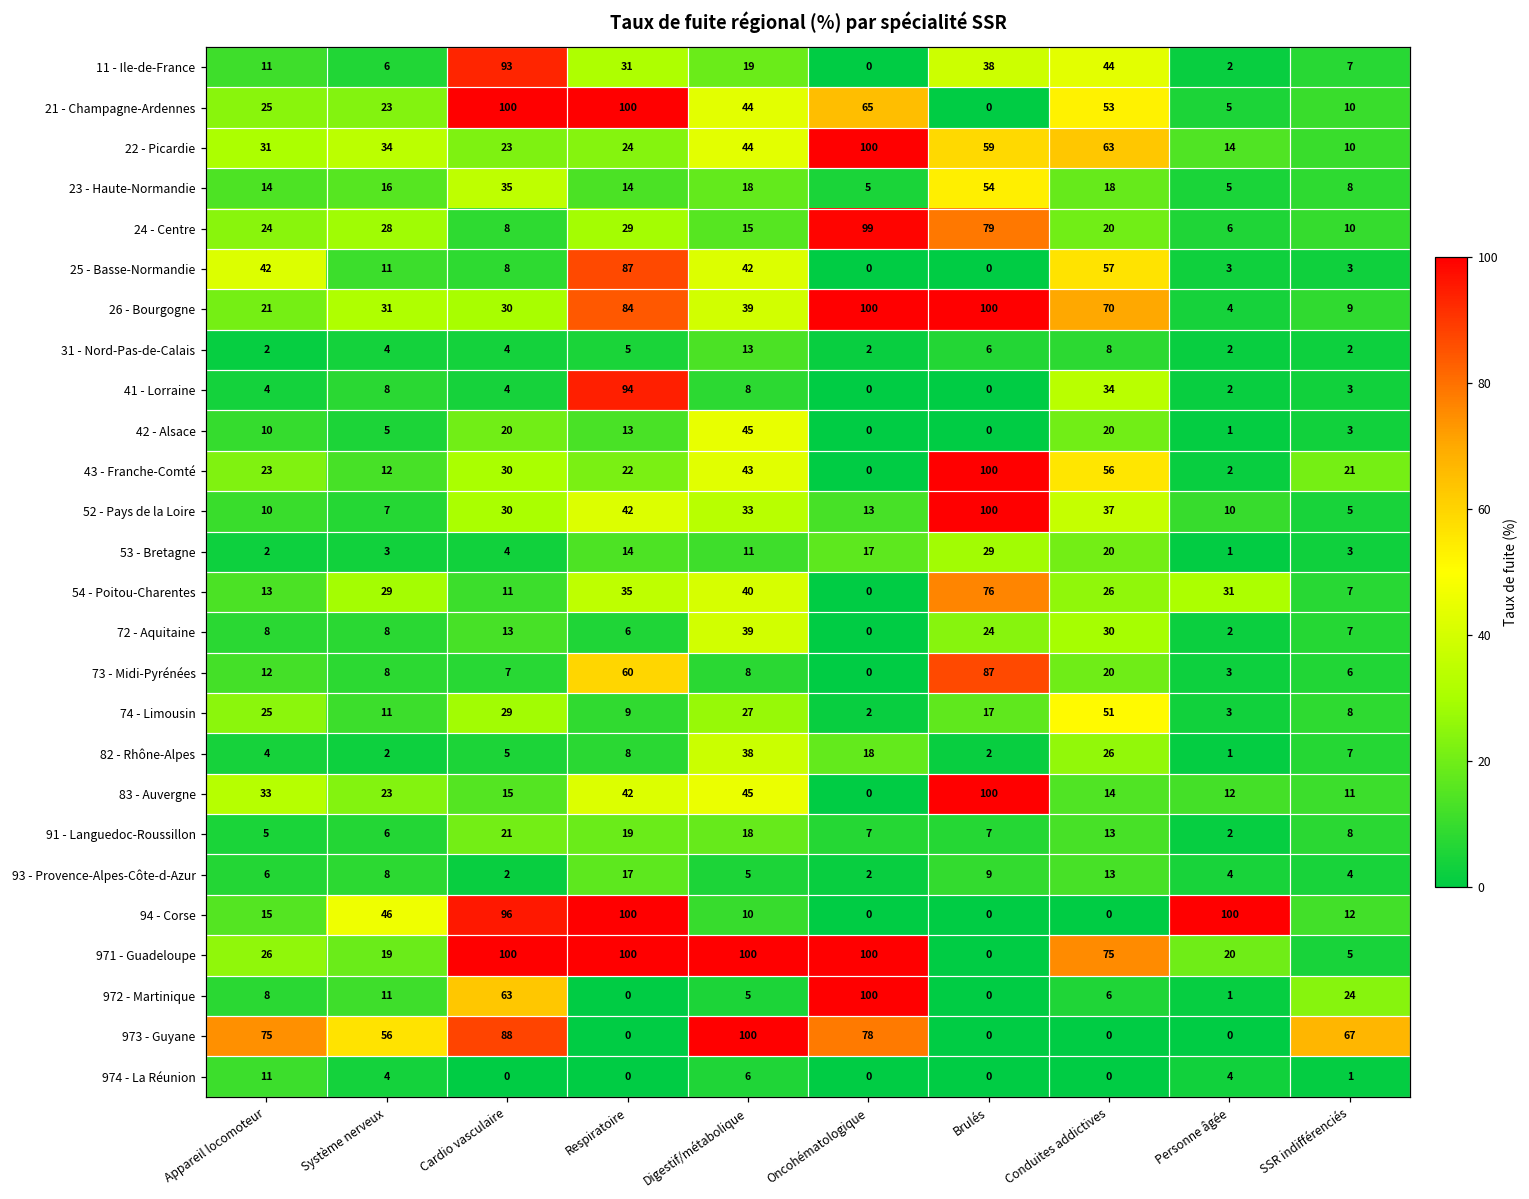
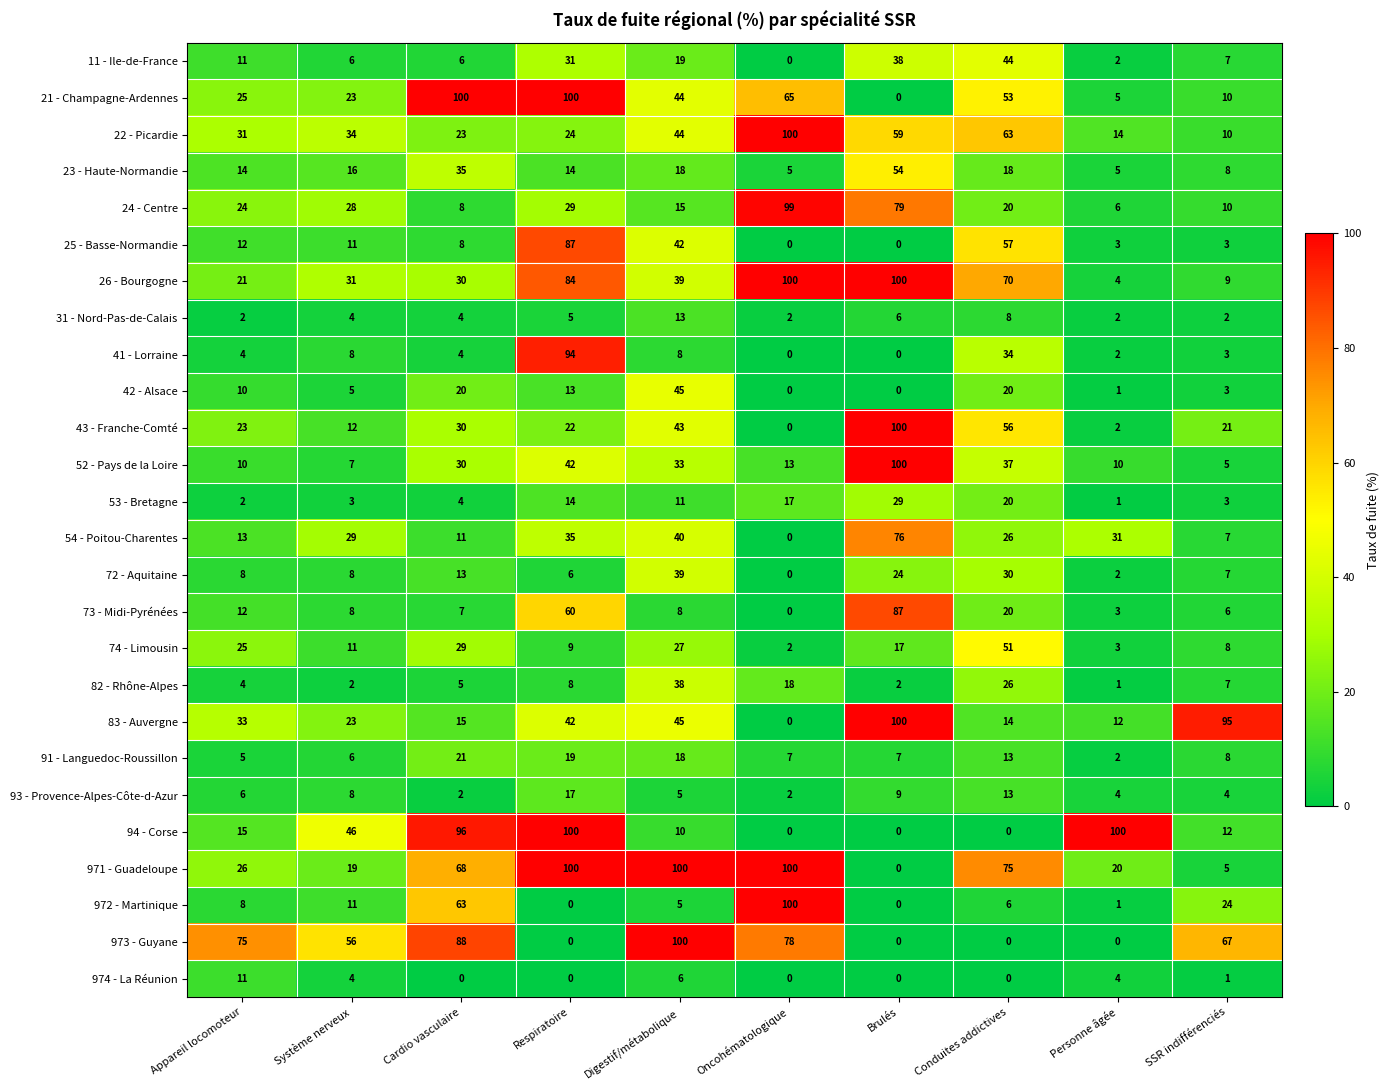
11 - Ile-de-France, Cardio vasculaire: 93 -> 6
25 - Basse-Normandie, Appareil locomoteur: 42 -> 12
83 - Auvergne, SSR indifférenciés: 11 -> 95
971 - Guadeloupe, Cardio vasculaire: 100 -> 68
